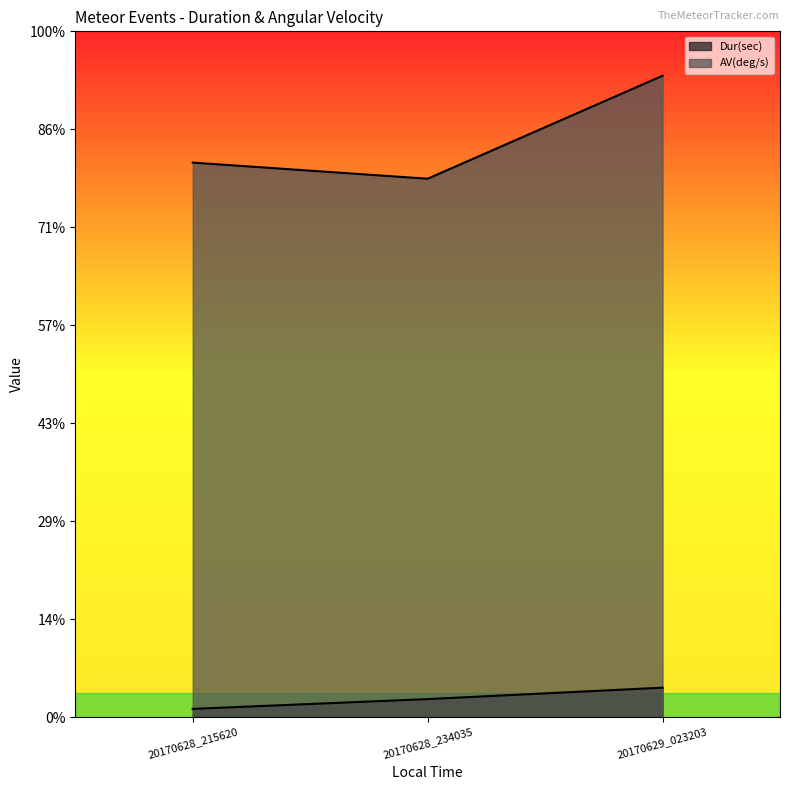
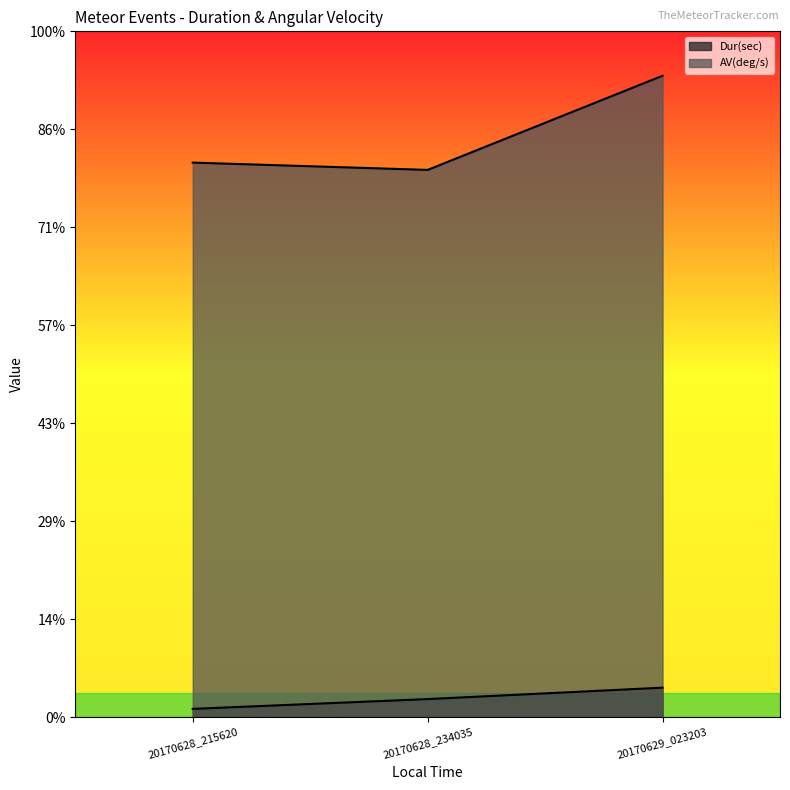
AV(deg/s), 20170628_234035: 79% -> 80%
